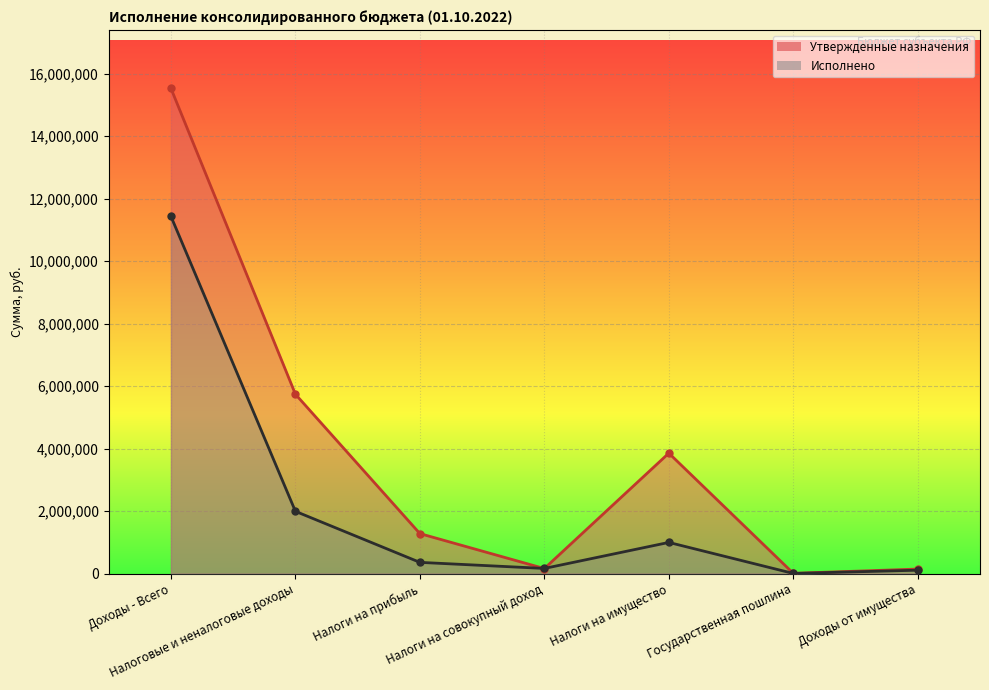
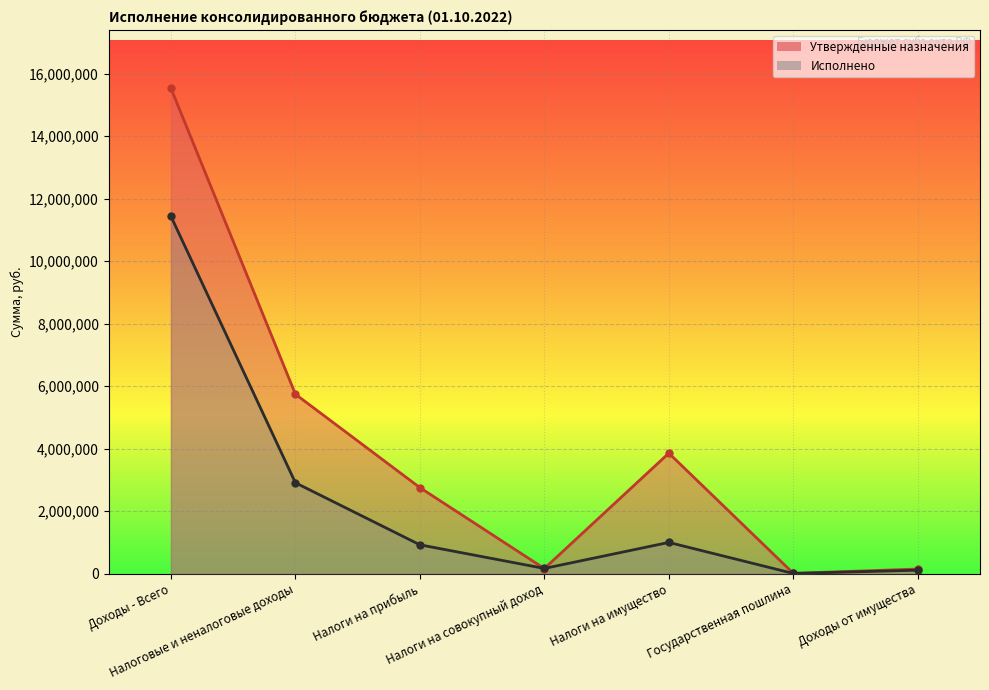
Исполнено, Налоговые и неналоговые доходы: 2,000,000 -> 2,900,000
Утвержденные назначения, Налоги на прибыль: 1,300,000 -> 2,800,000
Исполнено, Налоги на прибыль: 400,000 -> 900,000
